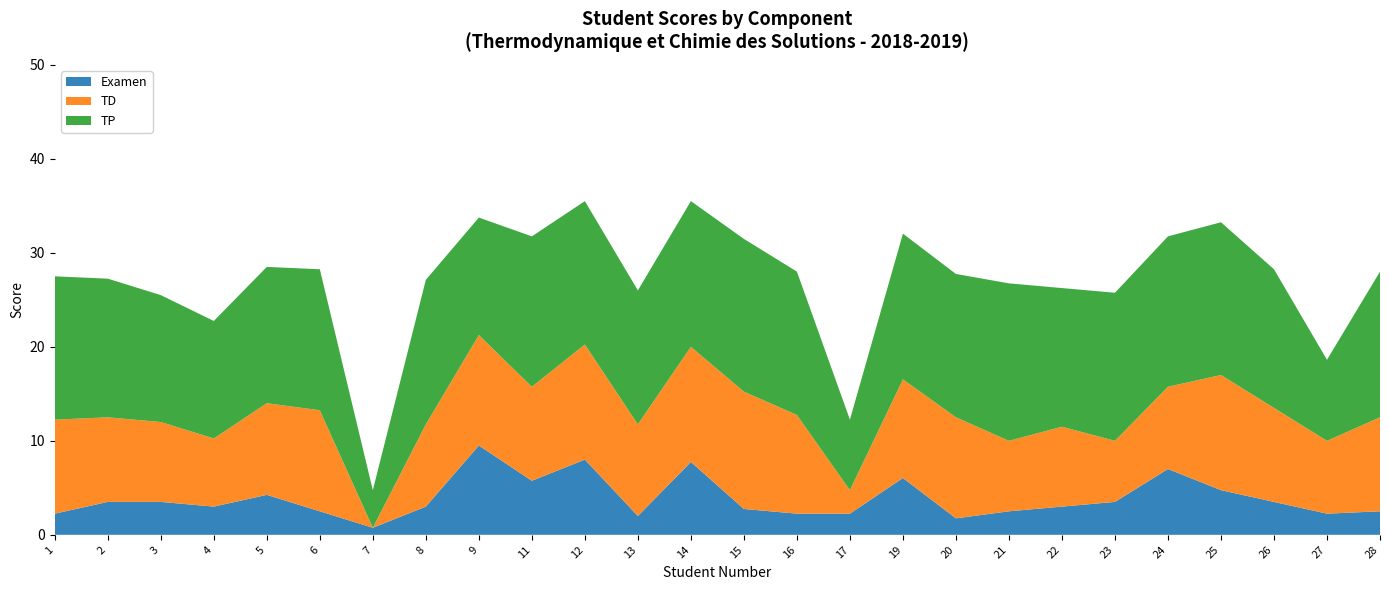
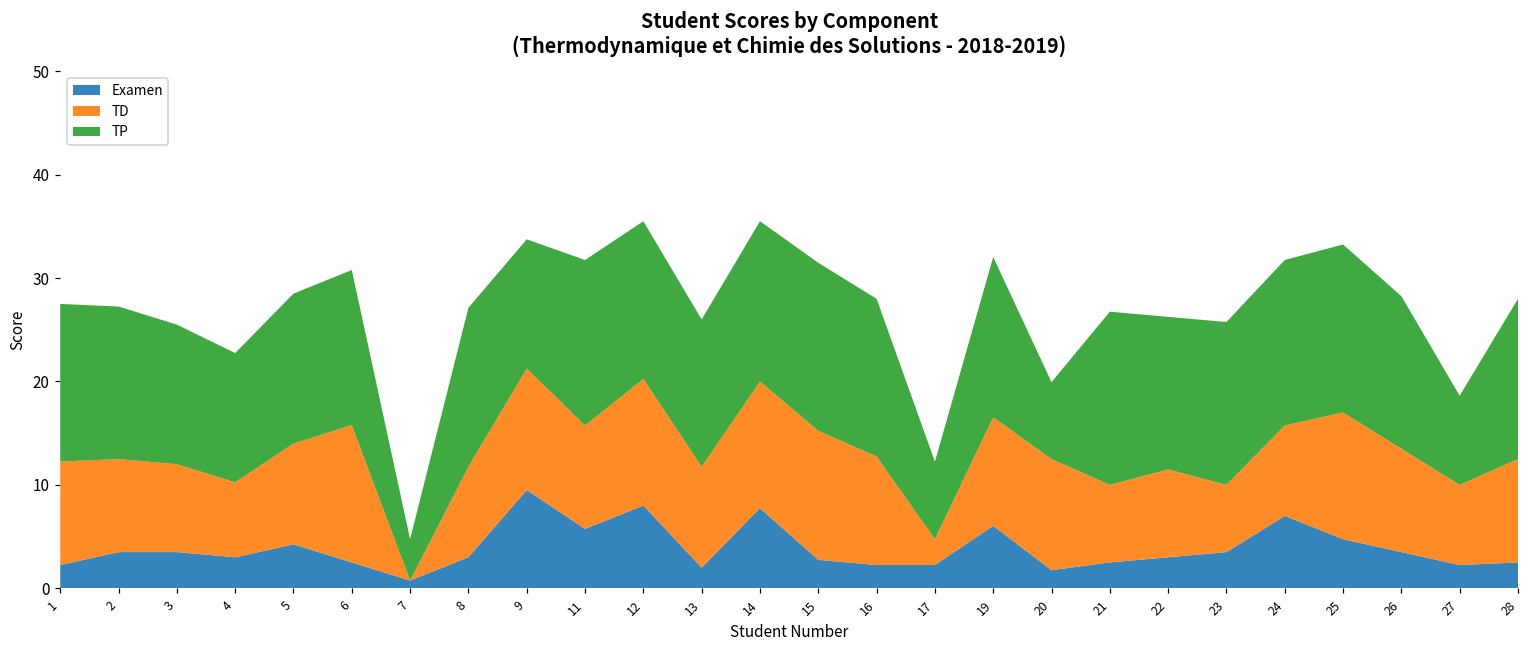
TD, 6: 11 -> 13
TP, 20: 15 -> 7
